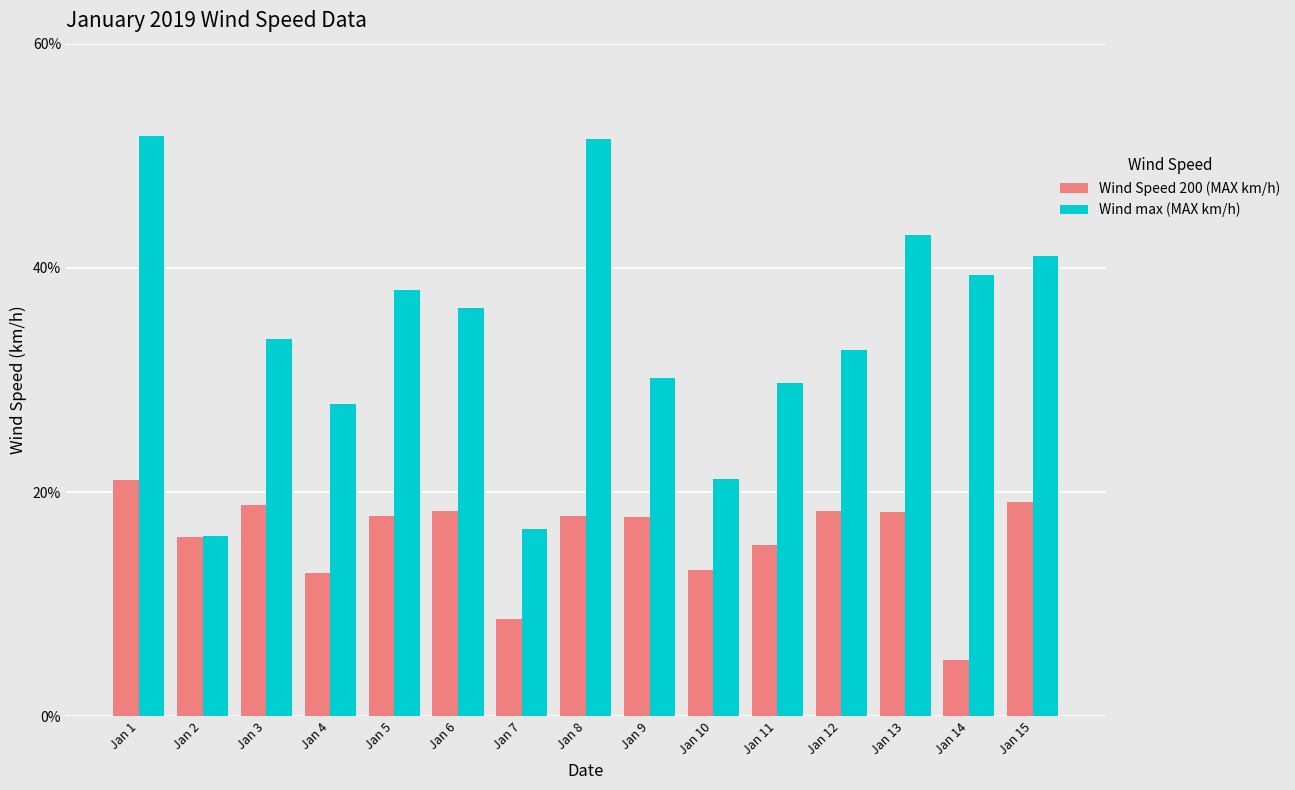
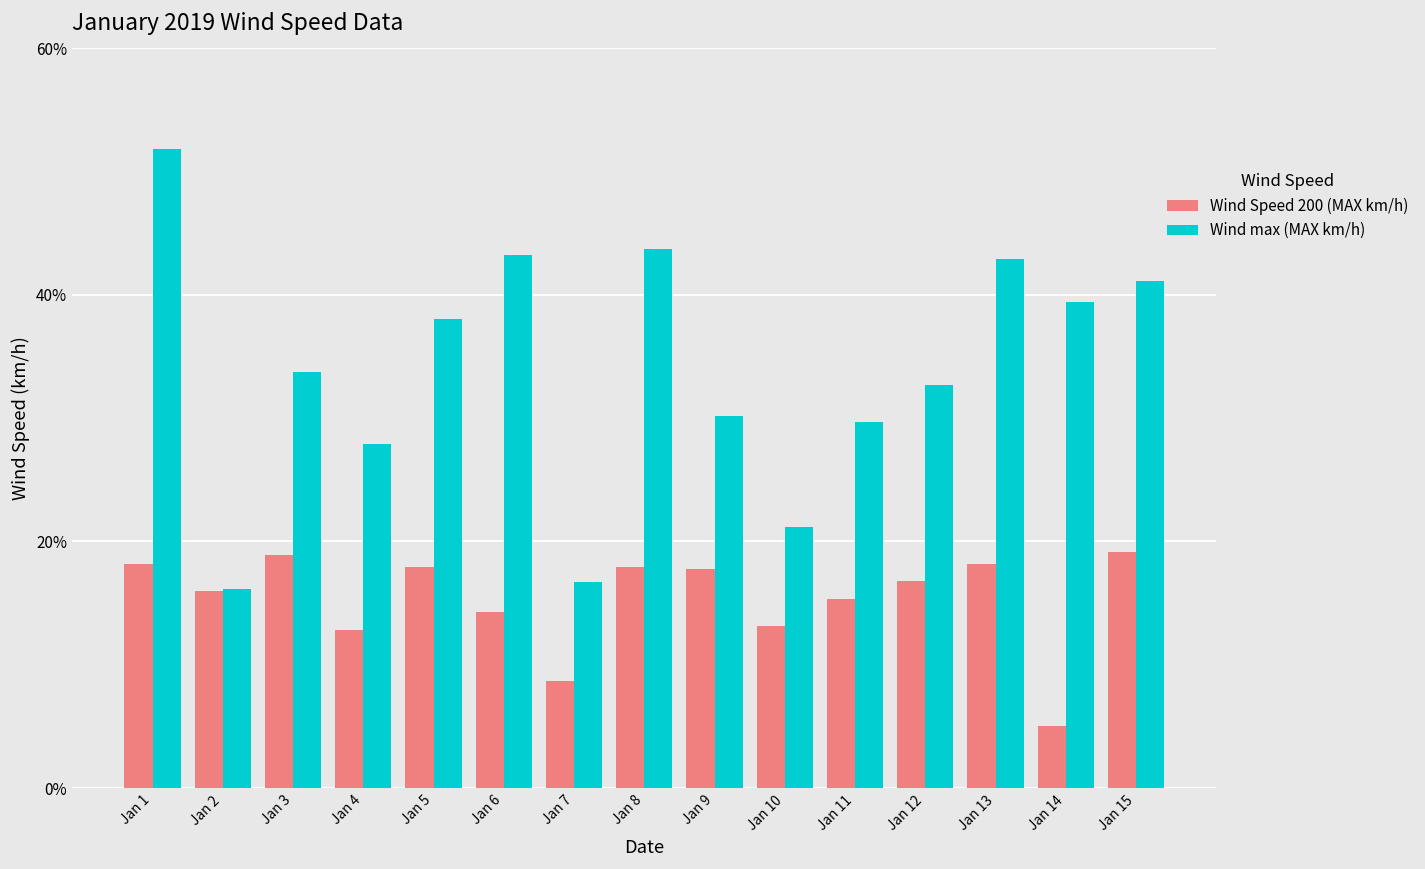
Wind Speed 200 (MAX km/h), Jan 1: 21.1% -> 18.2%
Wind Speed 200 (MAX km/h), Jan 6: 18.3% -> 14.3%
Wind max (MAX km/h), Jan 6: 36.4% -> 43.2%
Wind max (MAX km/h), Jan 8: 51.5% -> 43.7%
Wind Speed 200 (MAX km/h), Jan 12: 18.3% -> 16.8%
